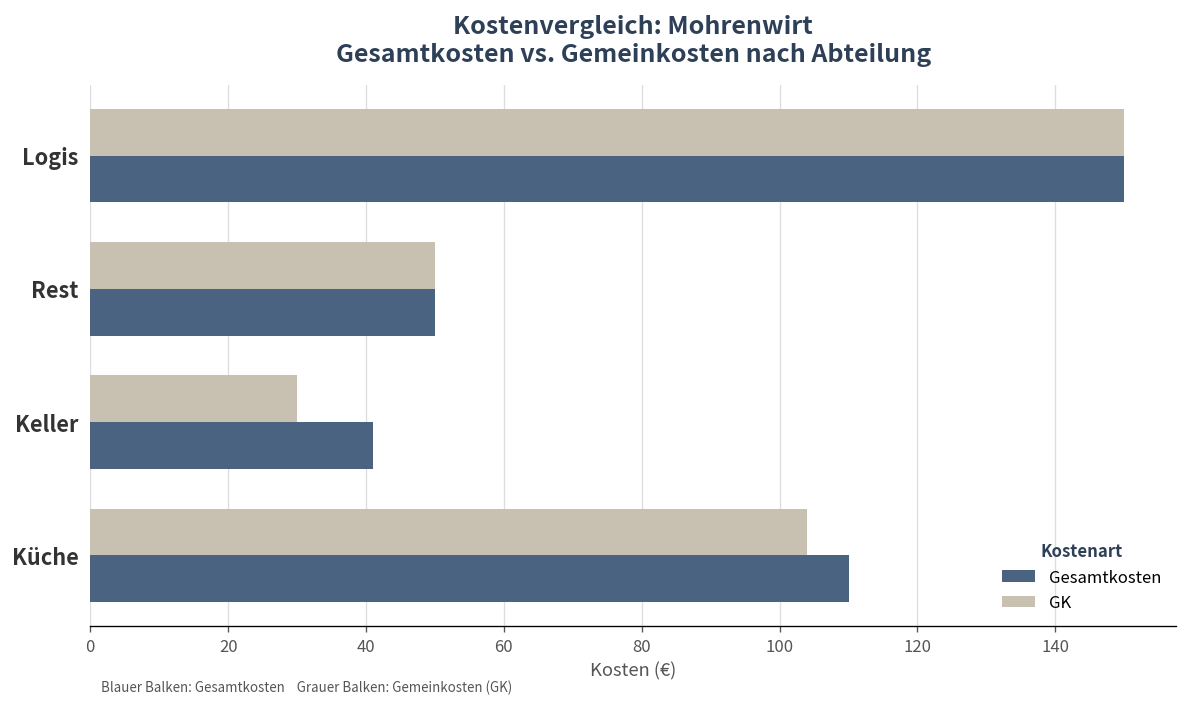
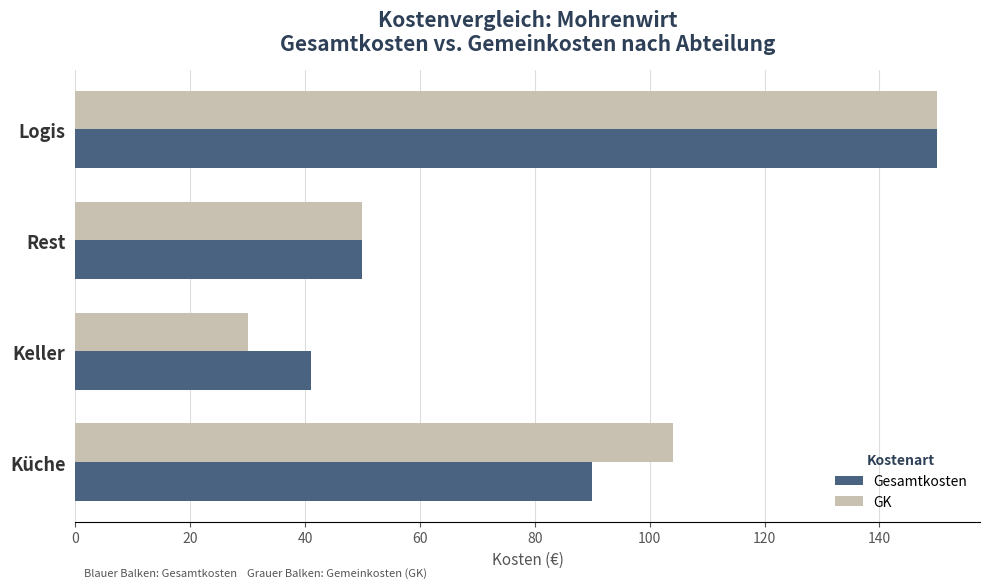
Gesamtkosten, Küche: 110 -> 90
